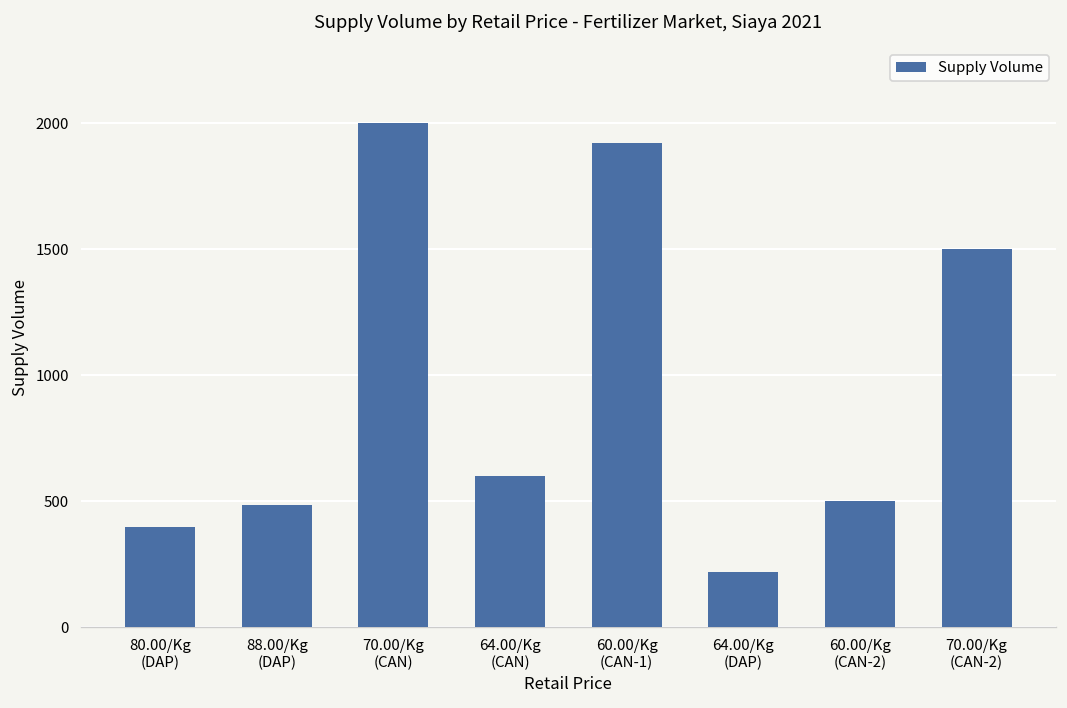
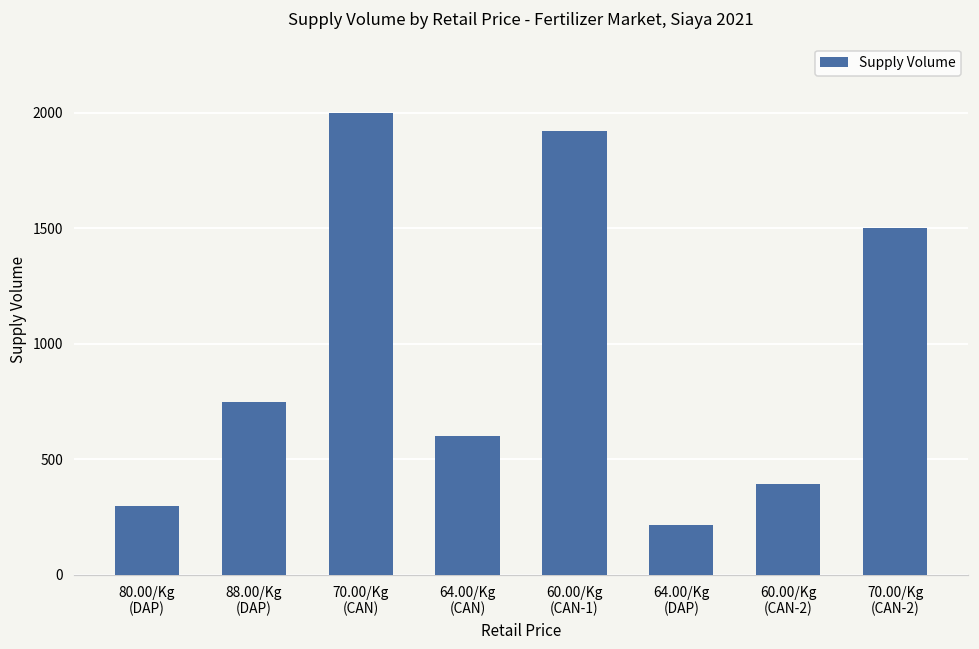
80.00/Kg (DAP): 400 -> 300
88.00/Kg (DAP): 490 -> 750
60.00/Kg (CAN-2): 500 -> 390
